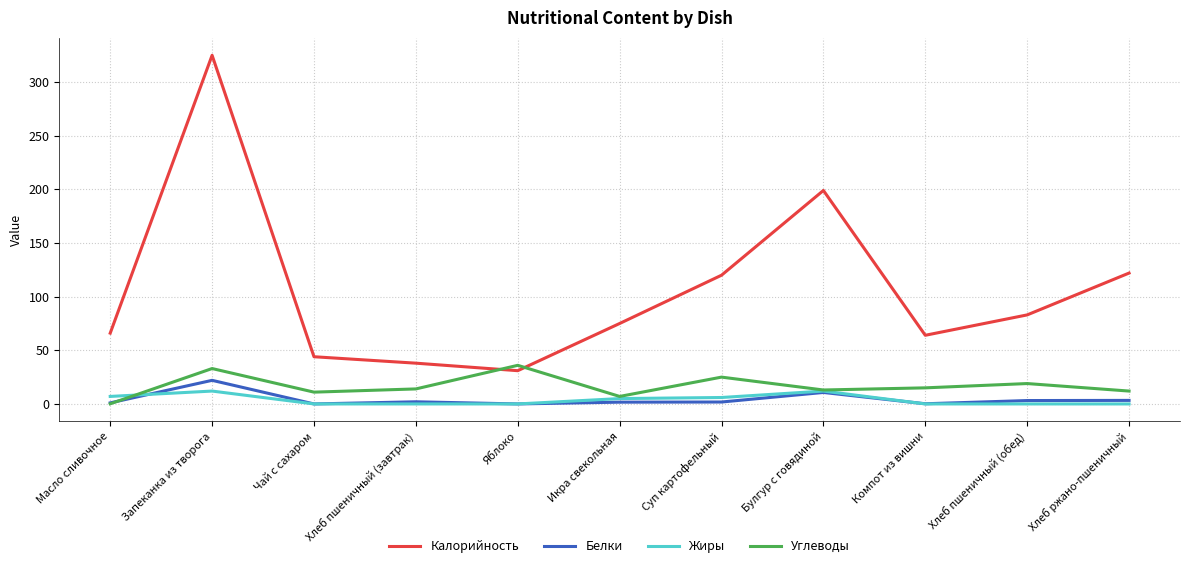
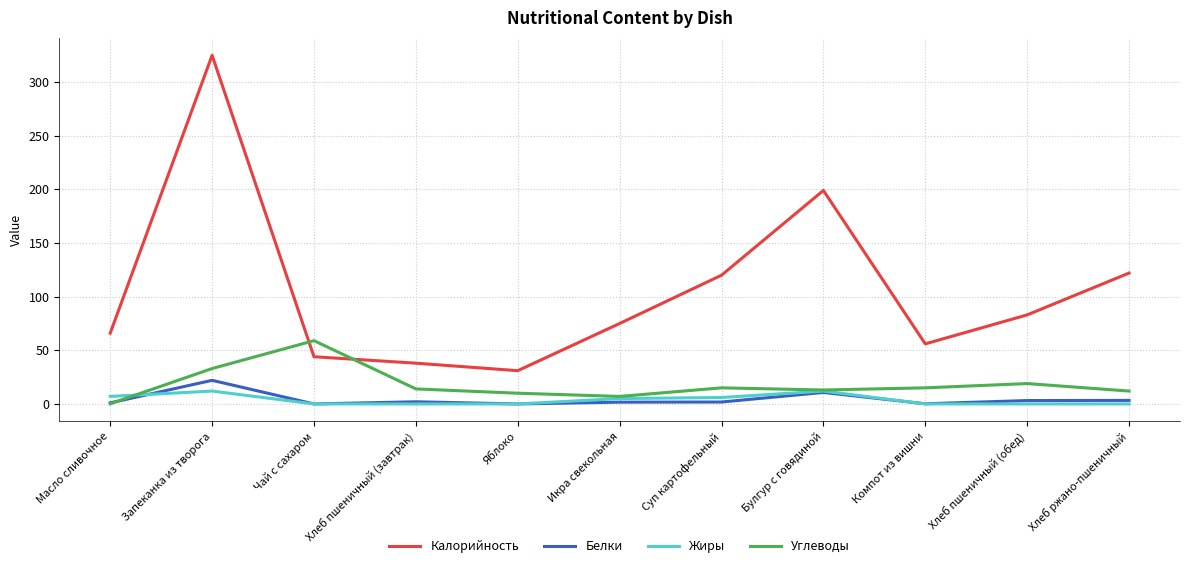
Углеводы, Чай с сахаром: 11 -> 59
Углеводы, Яблоко: 36 -> 10
Углеводы, Суп картофельный: 25 -> 15
Калорийность, Компот из вишни: 64 -> 56
